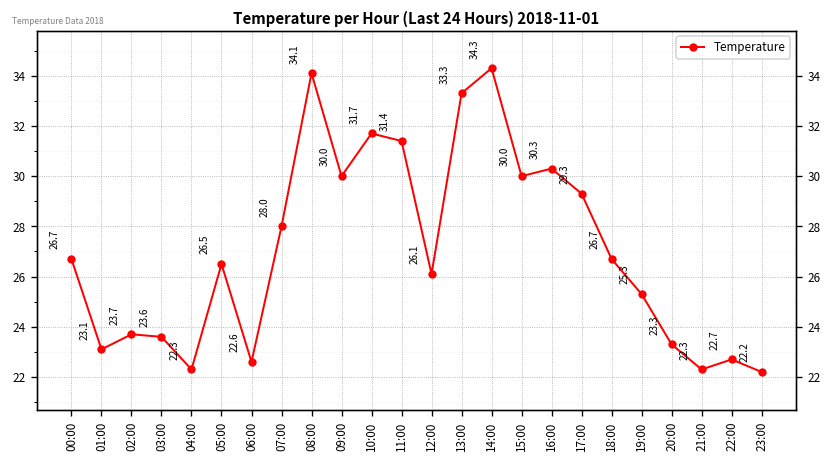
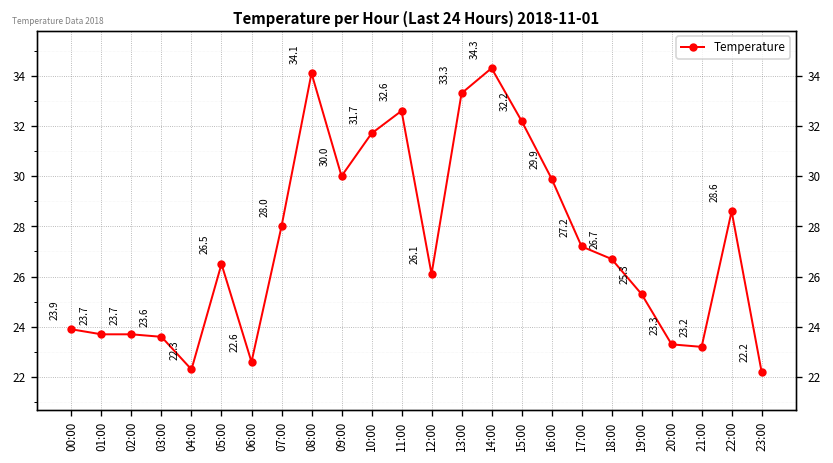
00:00: 26.7 -> 23.9
01:00: 23.1 -> 23.7
11:00: 31.4 -> 32.6
15:00: 30.0 -> 32.2
16:00: 30.3 -> 29.9
17:00: 29.3 -> 27.2
21:00: 22.3 -> 23.2
22:00: 22.7 -> 28.6
